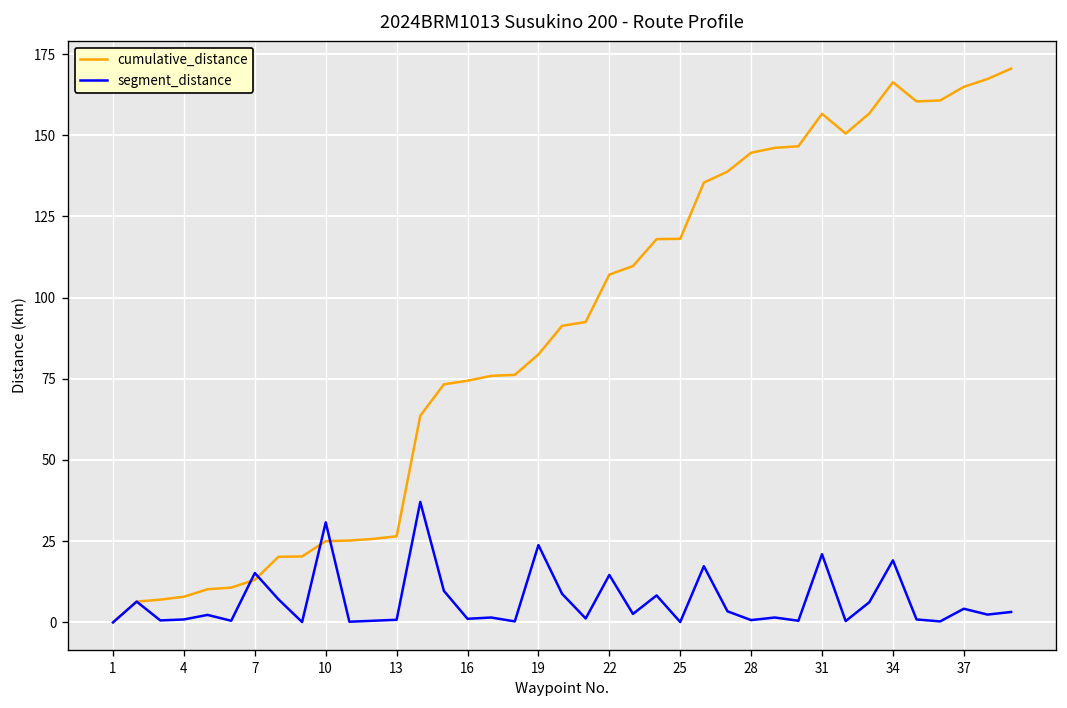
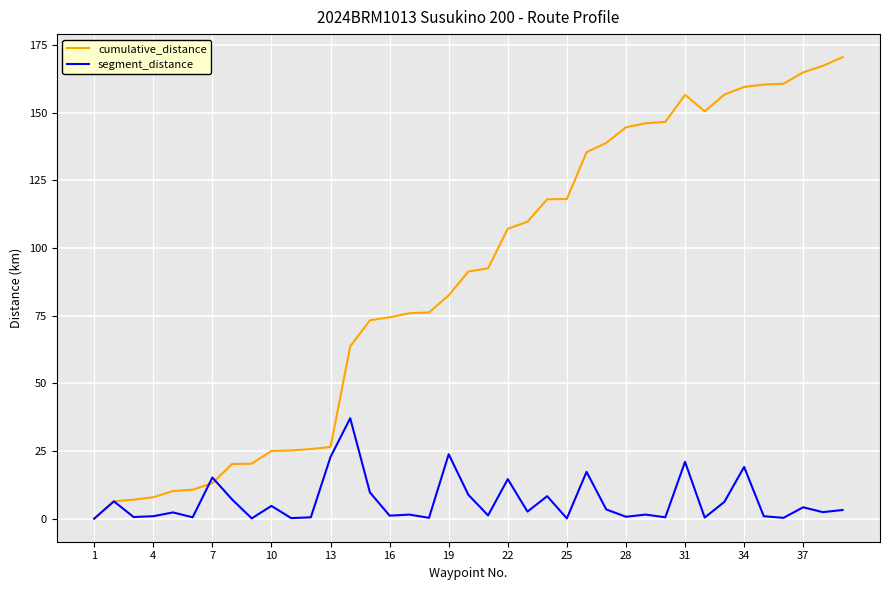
segment_distance, 10: 31 -> 5
segment_distance, 13: 1 -> 23
cumulative_distance, 34: 166 -> 160
